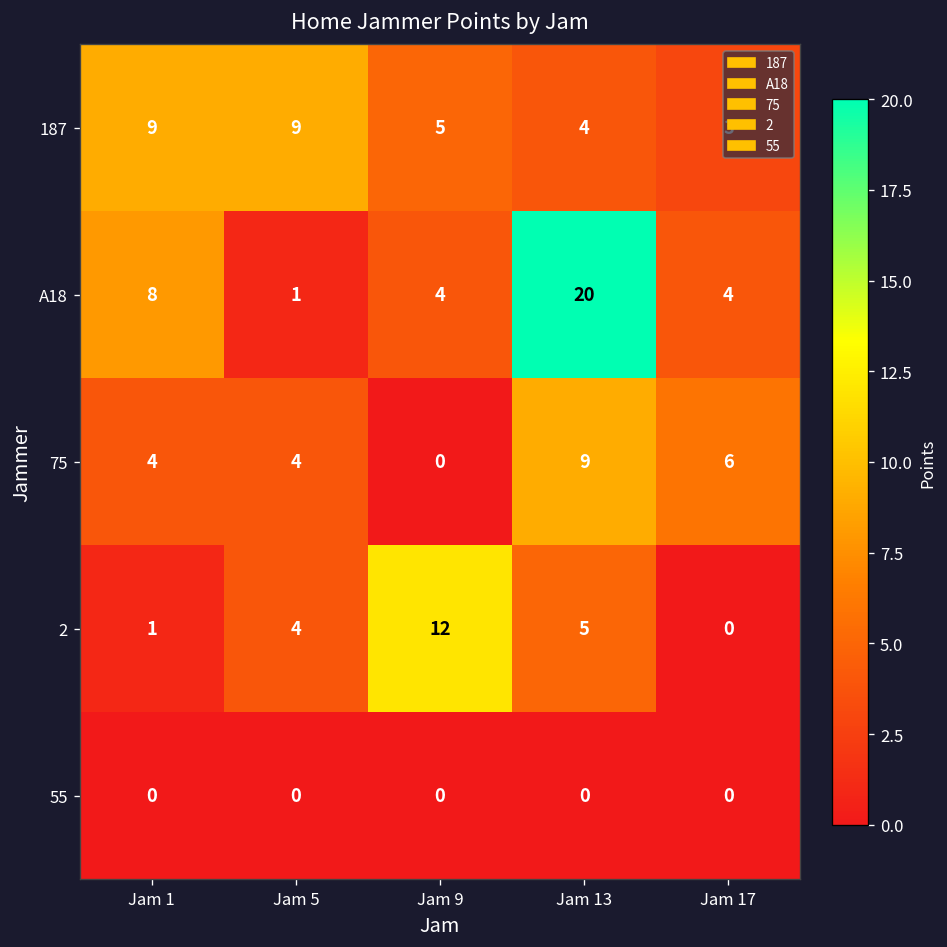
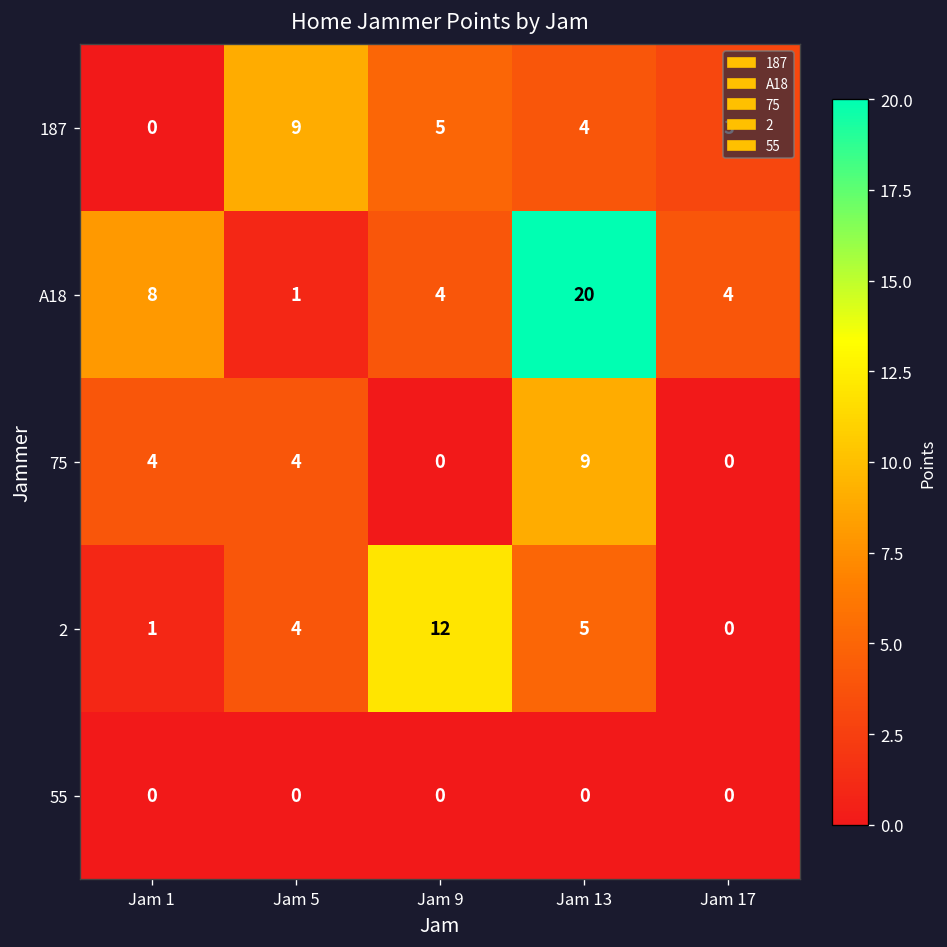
187, Jam 1: 9 -> 0
75, Jam 17: 6 -> 0
